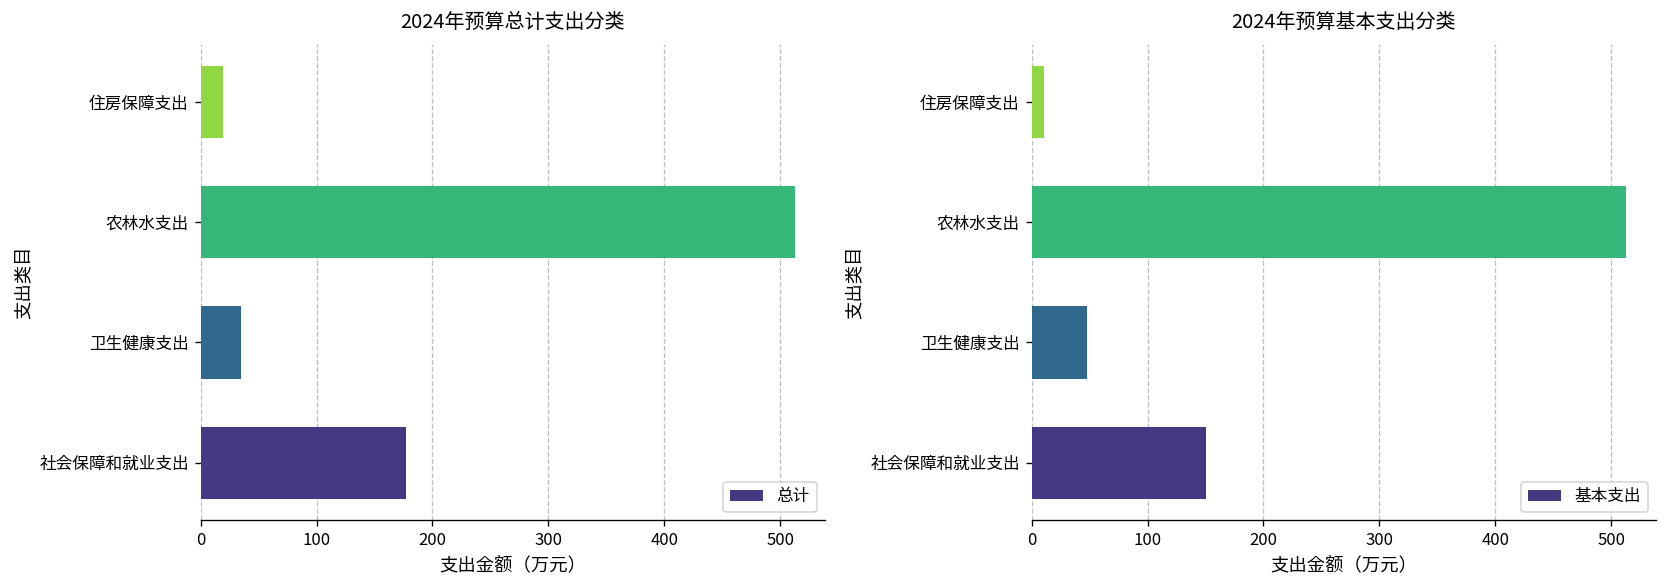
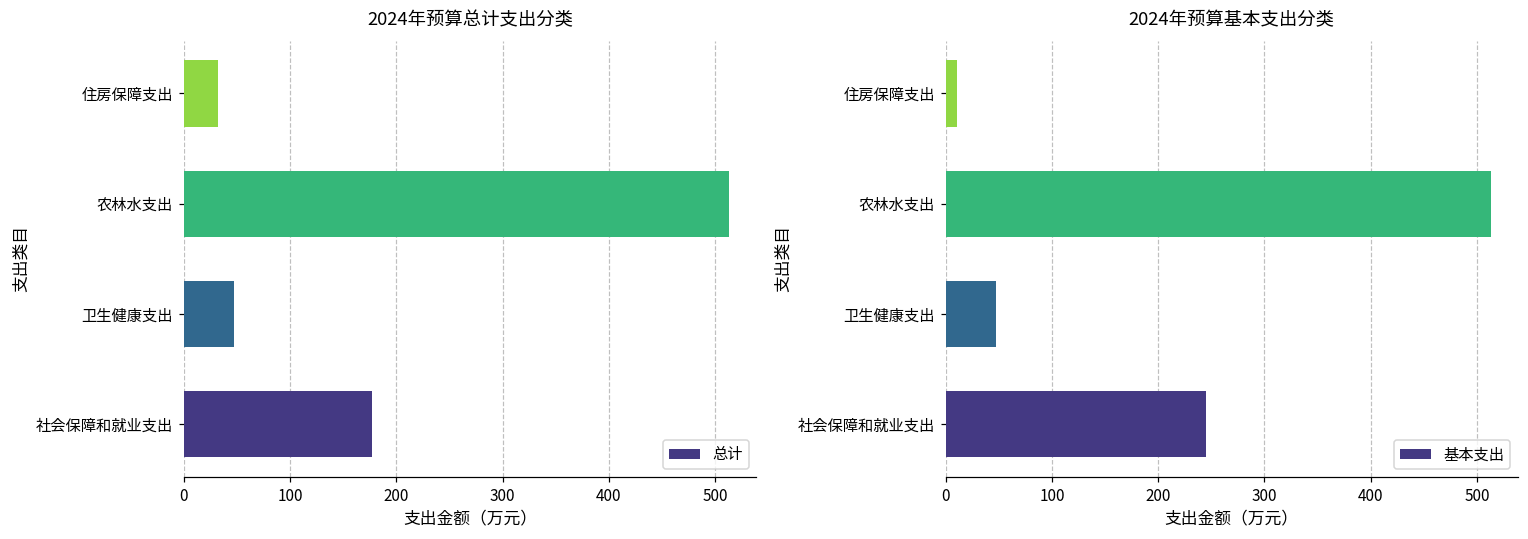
2024年预算总计支出分类, 住房保障支出: 20 -> 30
2024年预算总计支出分类, 卫生健康支出: 40 -> 50
2024年预算基本支出分类, 社会保障和就业支出: 150 -> 240
